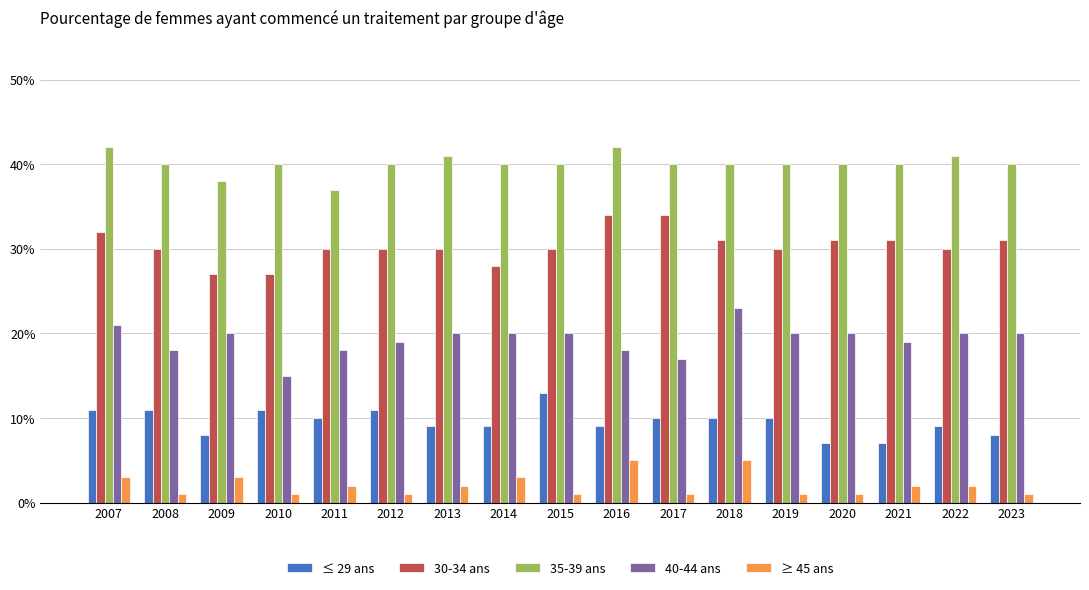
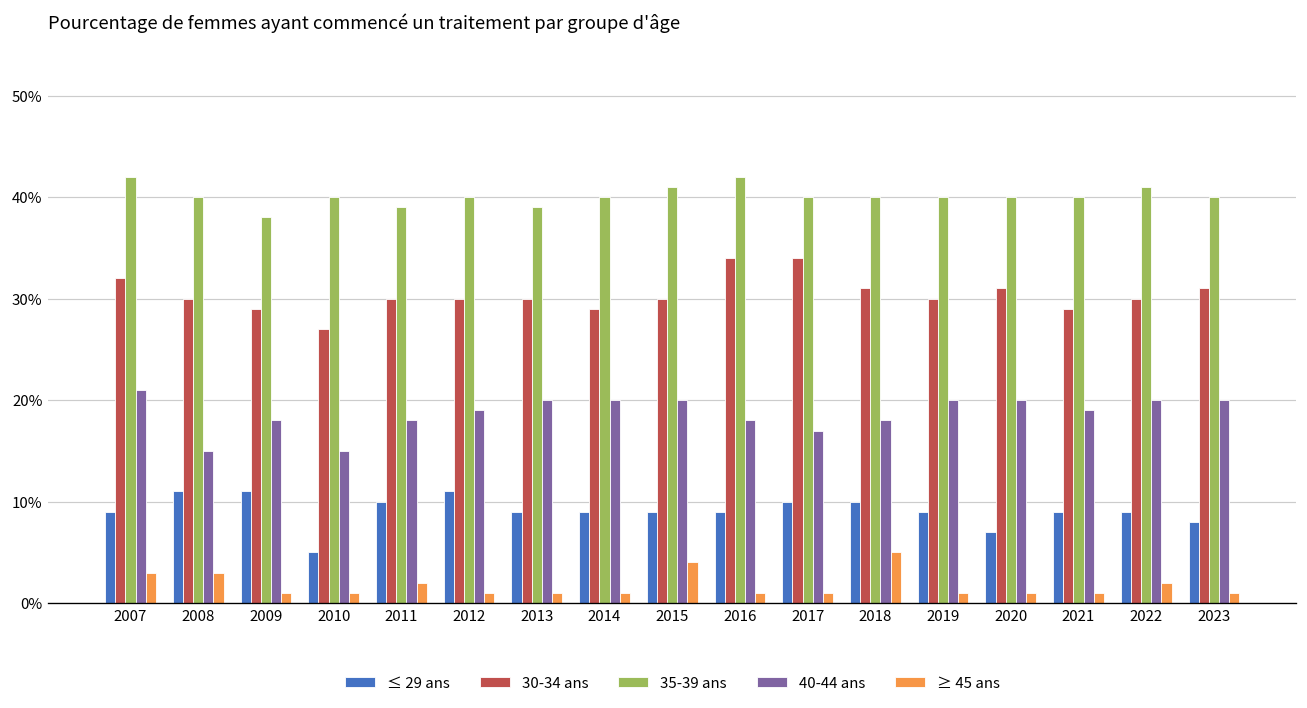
≤ 29 ans, 2007: 11% -> 9%
40-44 ans, 2008: 18% -> 15%
≥ 45 ans, 2008: 1% -> 3%
≤ 29 ans, 2009: 8% -> 11%
30-34 ans, 2009: 27% -> 29%
40-44 ans, 2009: 20% -> 18%
≥ 45 ans, 2009: 3% -> 1%
≤ 29 ans, 2010: 11% -> 5%
35-39 ans, 2011: 37% -> 39%
35-39 ans, 2013: 41% -> 39%
≥ 45 ans, 2013: 2% -> 1%
30-34 ans, 2014: 28% -> 29%
≥ 45 ans, 2014: 3% -> 1%
≤ 29 ans, 2015: 13% -> 9%
35-39 ans, 2015: 40% -> 41%
≥ 45 ans, 2015: 1% -> 4%
≥ 45 ans, 2016: 5% -> 1%
40-44 ans, 2018: 23% -> 18%
≤ 29 ans, 2019: 10% -> 9%
≤ 29 ans, 2021: 7% -> 9%
30-34 ans, 2021: 31% -> 29%
≥ 45 ans, 2021: 2% -> 1%
